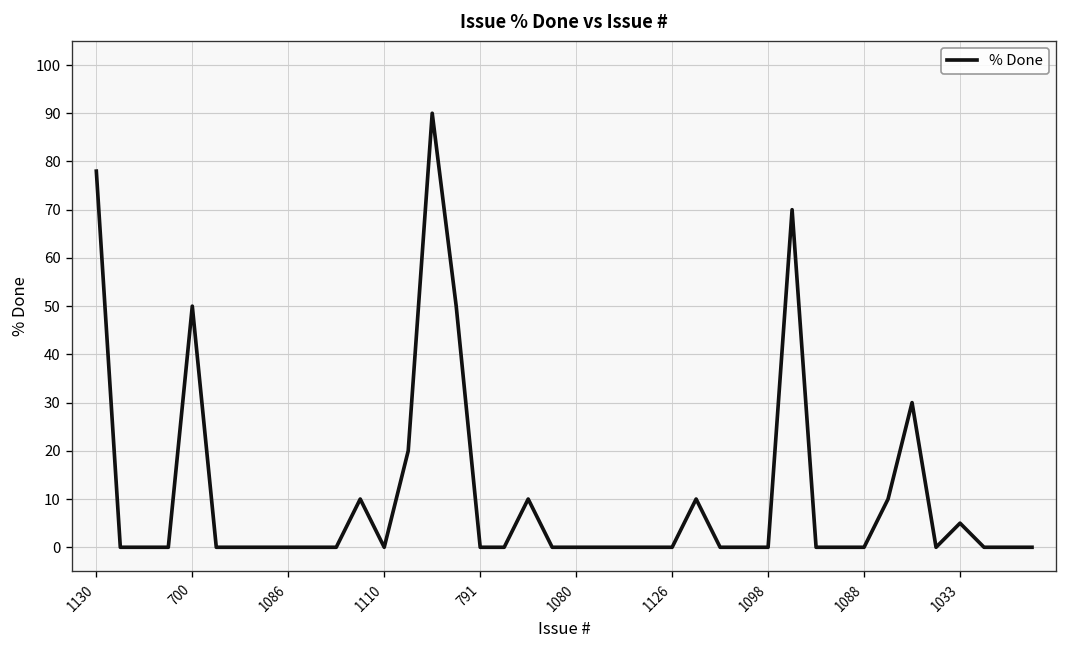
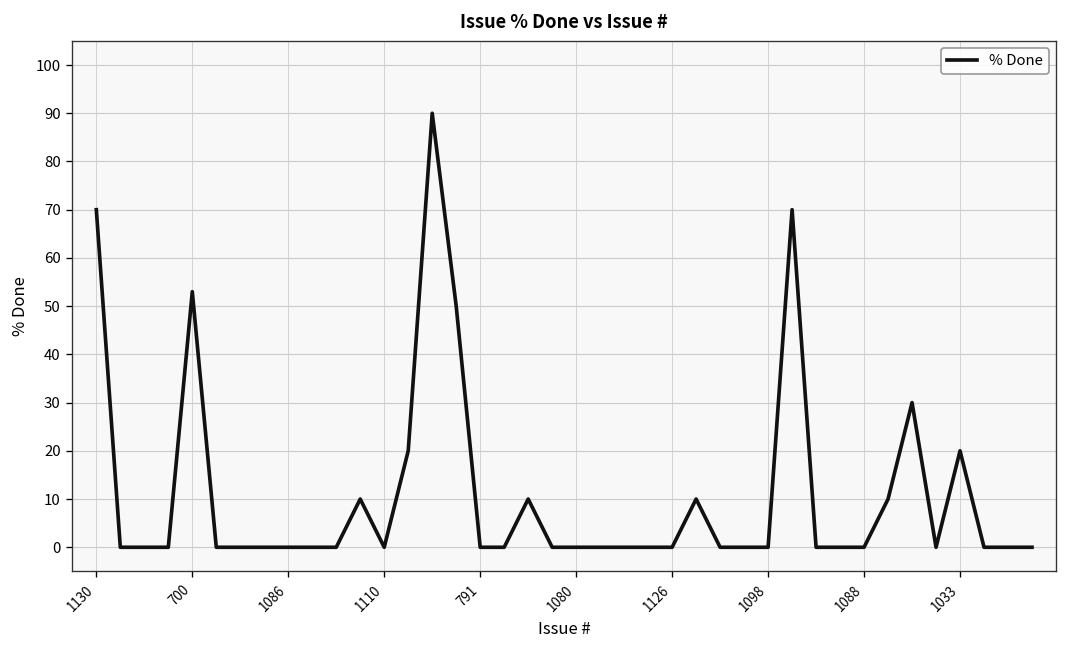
1130: 78 -> 70
700: 50 -> 53
1033: 5 -> 20
